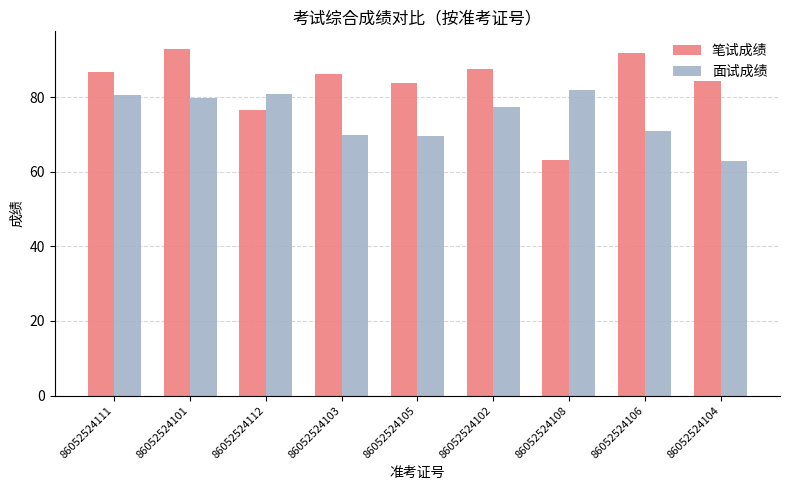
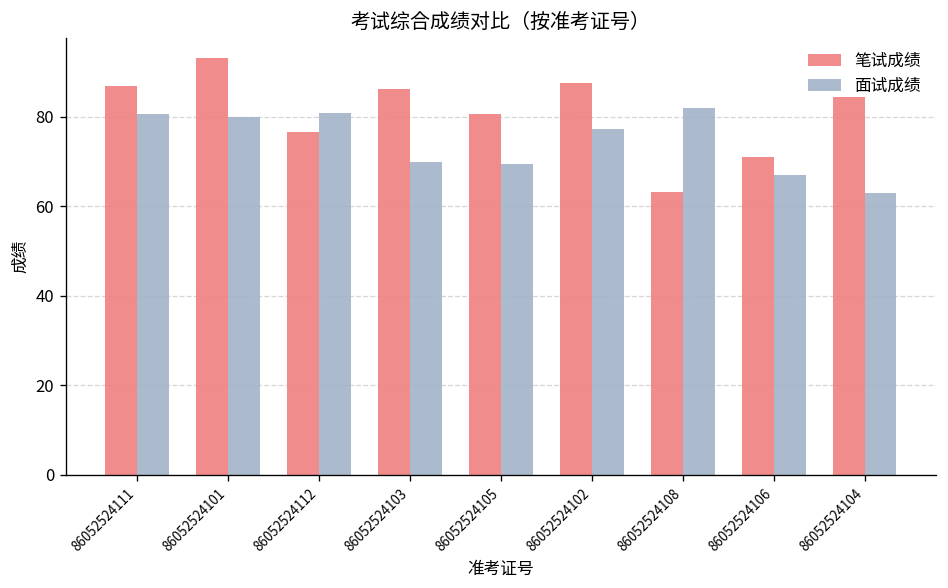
笔试成绩, 86052524105: 84 -> 81
笔试成绩, 86052524106: 92 -> 71
面试成绩, 86052524106: 71 -> 67
